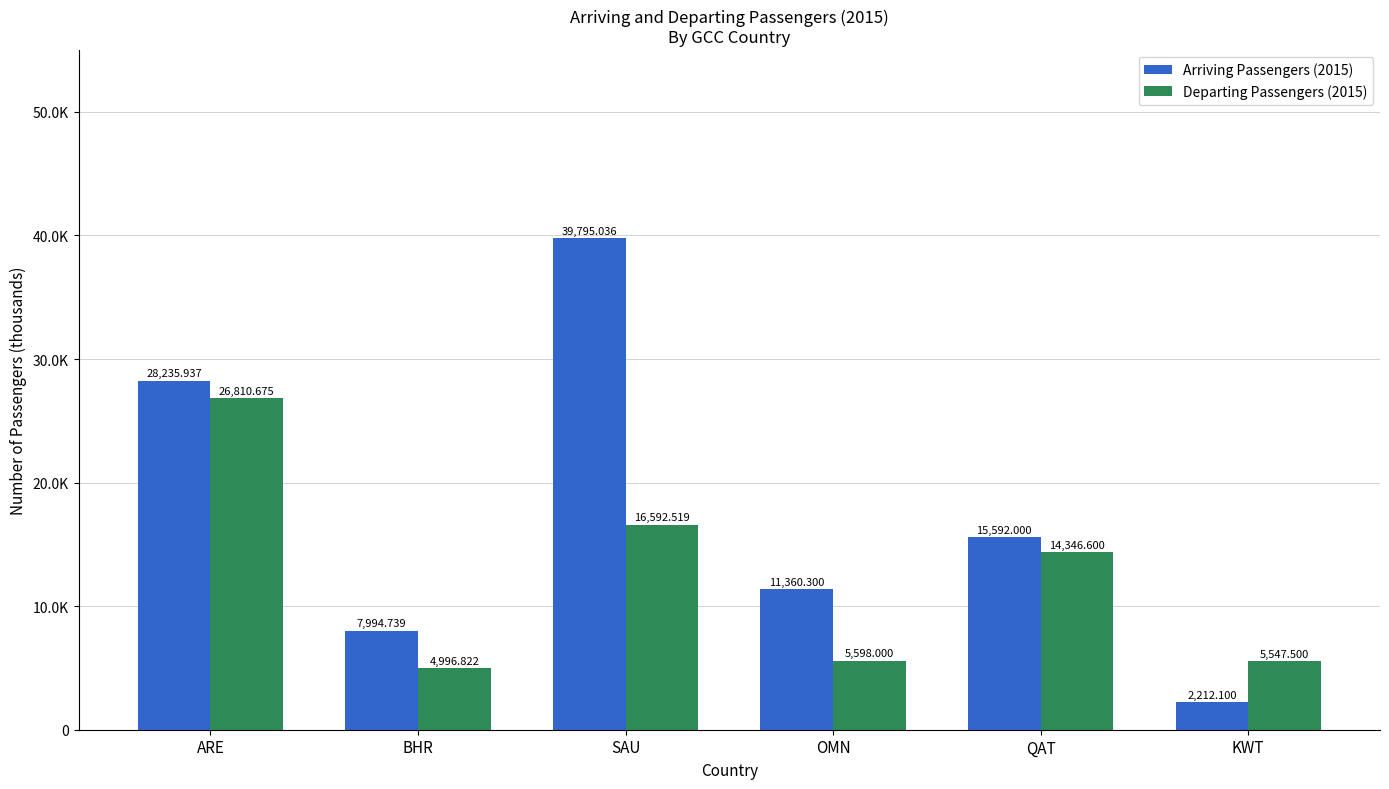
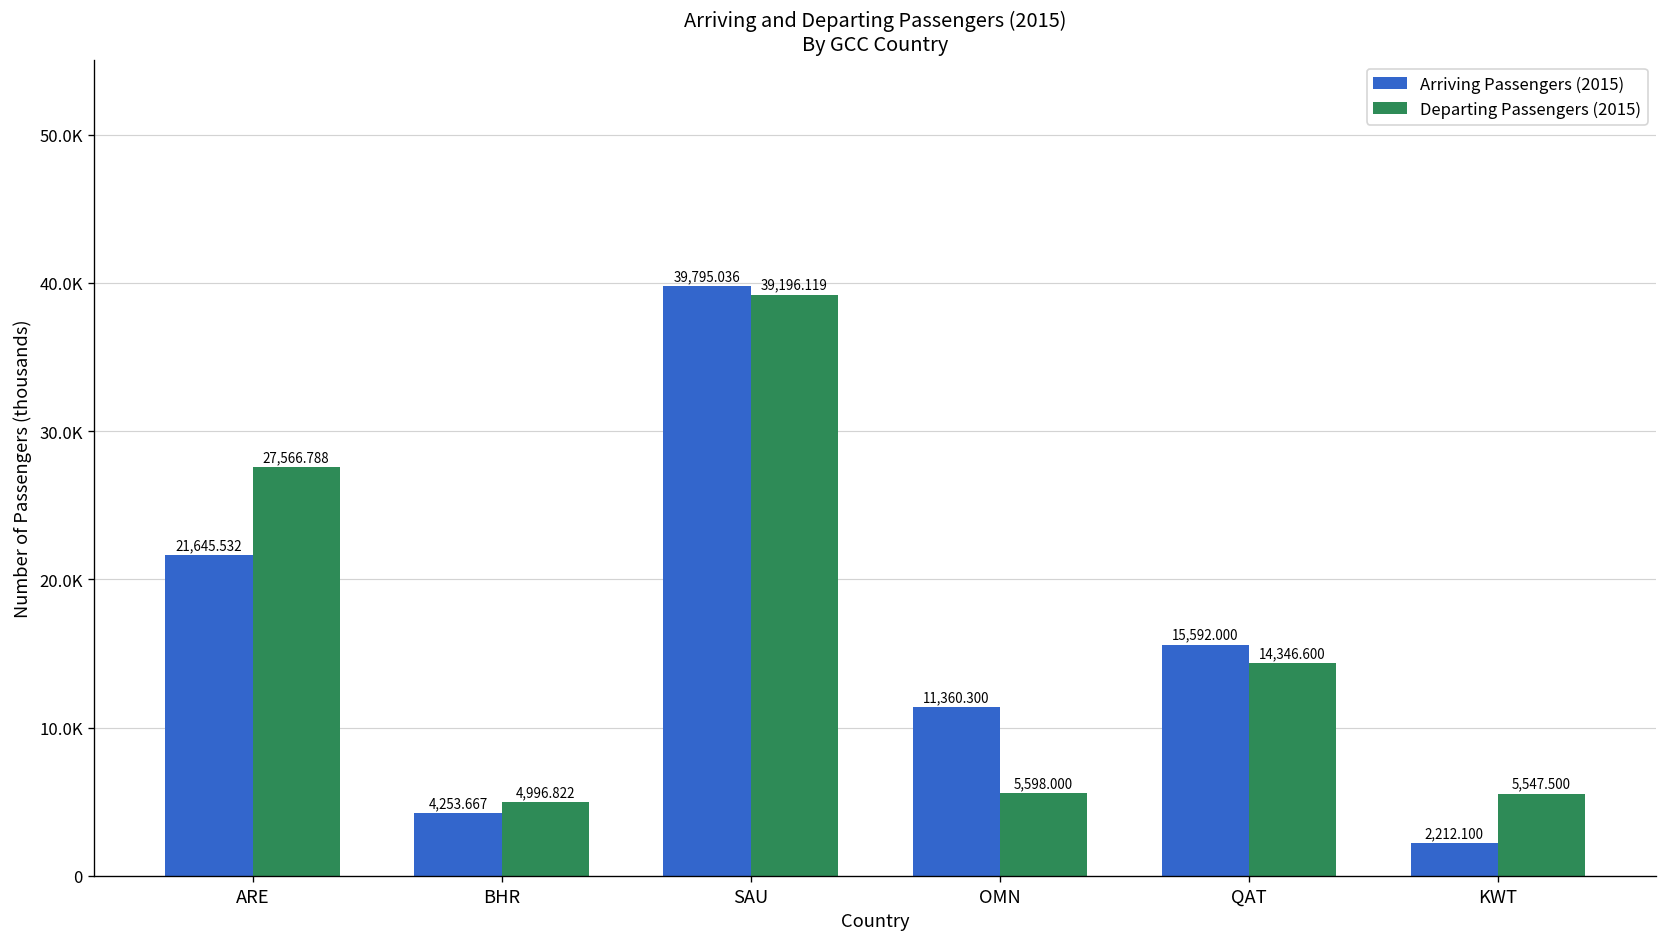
Arriving Passengers (2015), ARE: 28,235.937 -> 21,645.532
Departing Passengers (2015), ARE: 26,810.675 -> 27,566.788
Arriving Passengers (2015), BHR: 7,994.739 -> 4,253.667
Departing Passengers (2015), SAU: 16,592.519 -> 39,196.119
